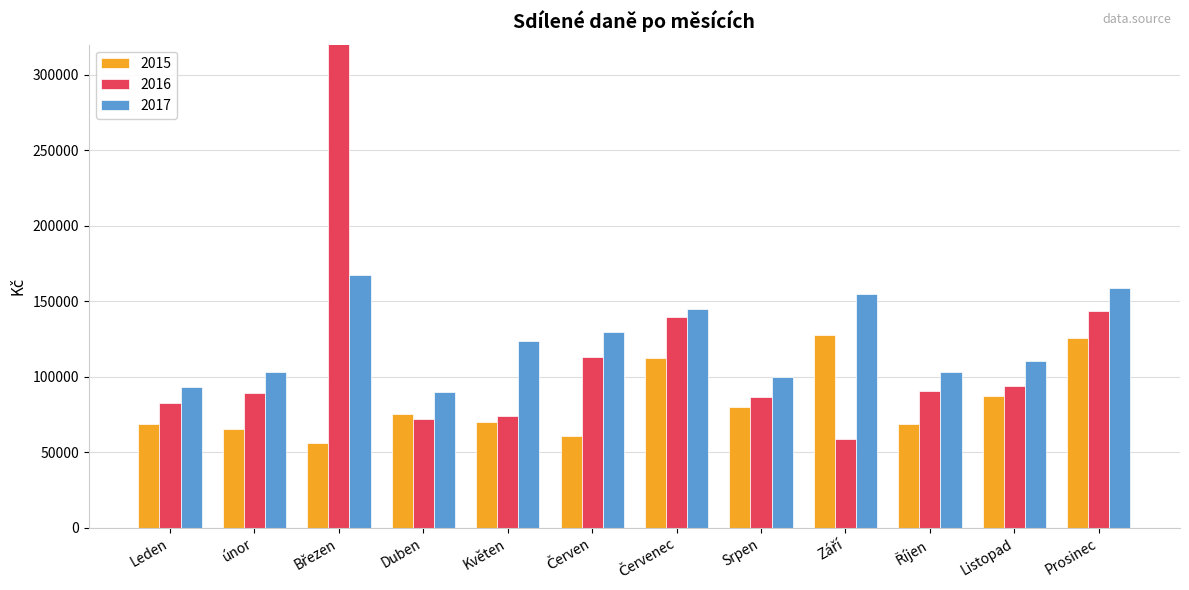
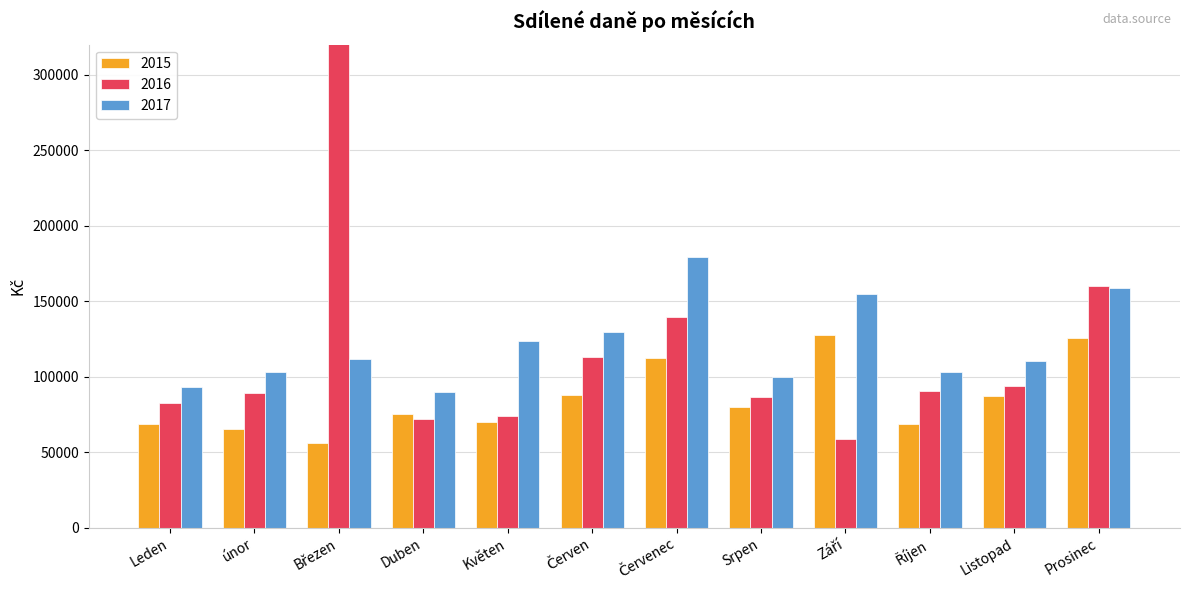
2017, Březen: 167000 -> 112000
2015, Červen: 61000 -> 88000
2017, Červenec: 145000 -> 179000
2016, Prosinec: 144000 -> 160000
